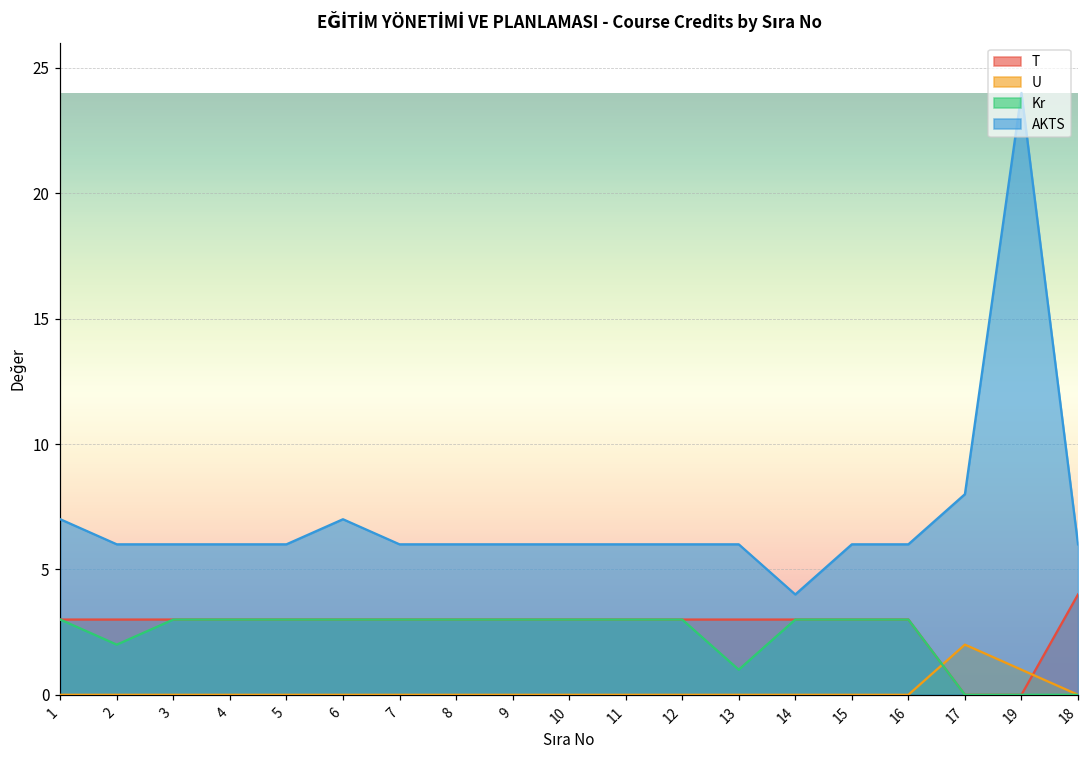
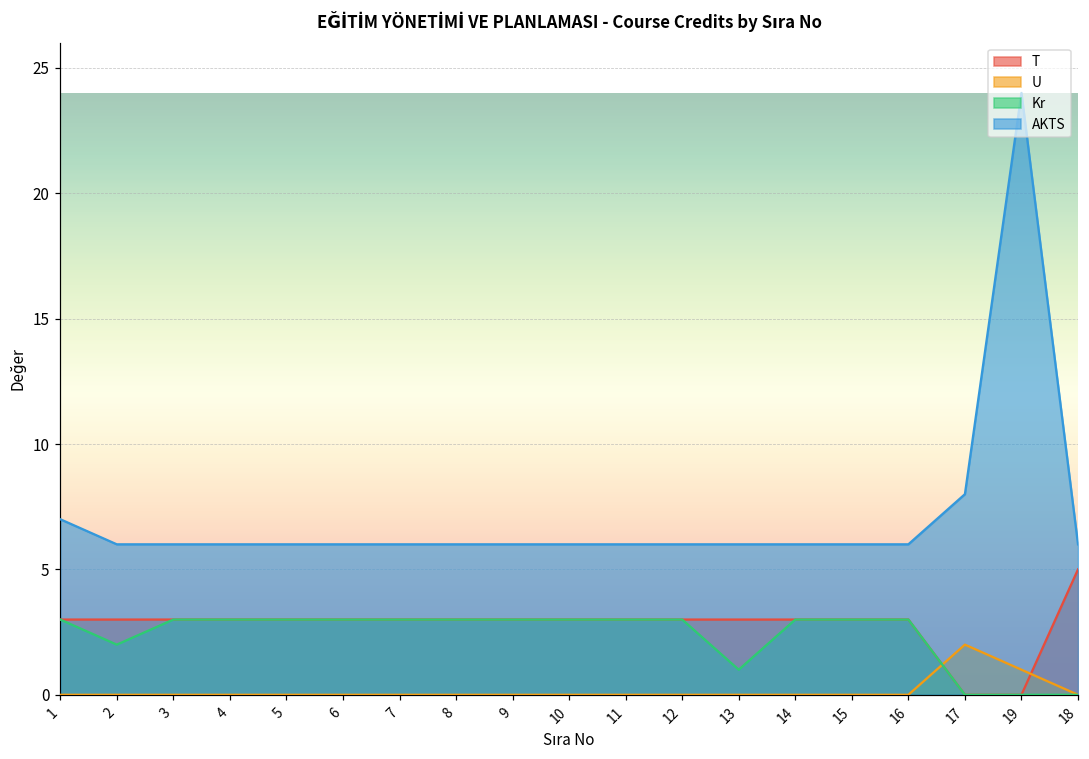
AKTS, 6: 7 -> 6
AKTS, 14: 4 -> 6
T, 18: 4 -> 5
